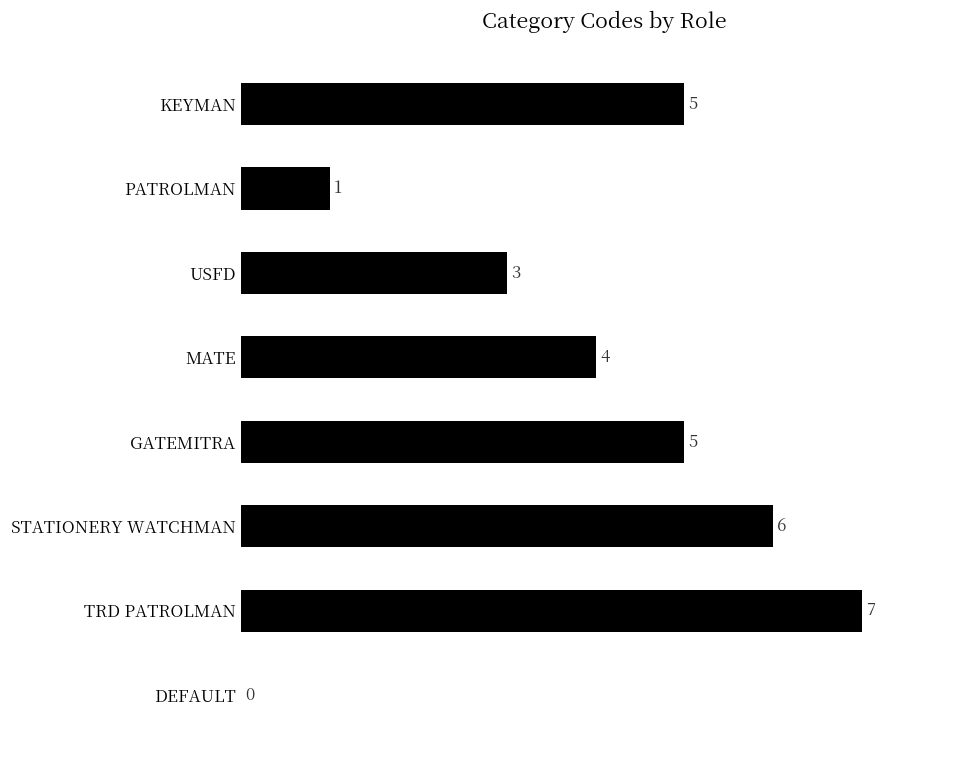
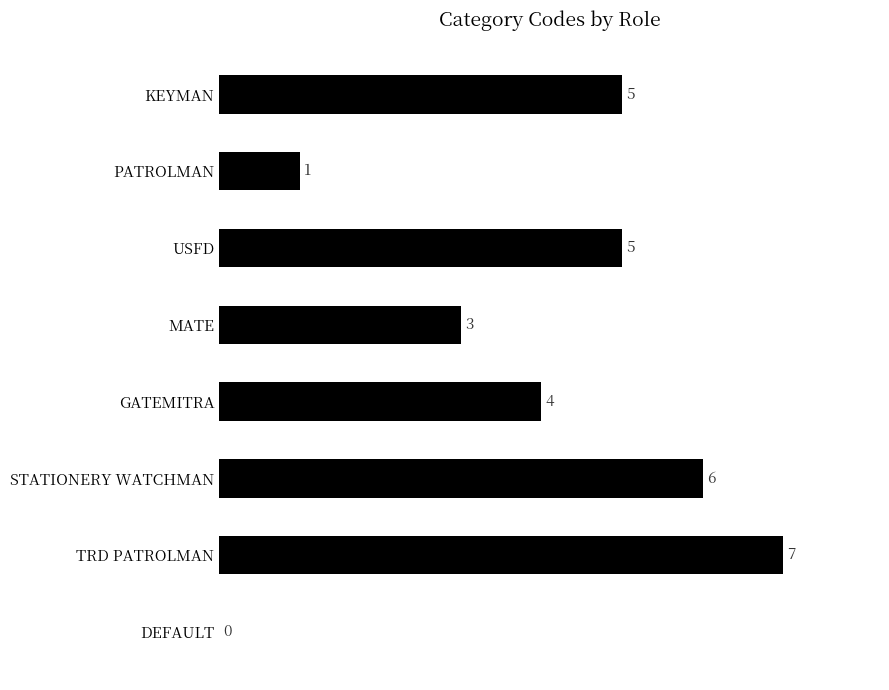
USFD: 3 -> 5
MATE: 4 -> 3
GATEMITRA: 5 -> 4
